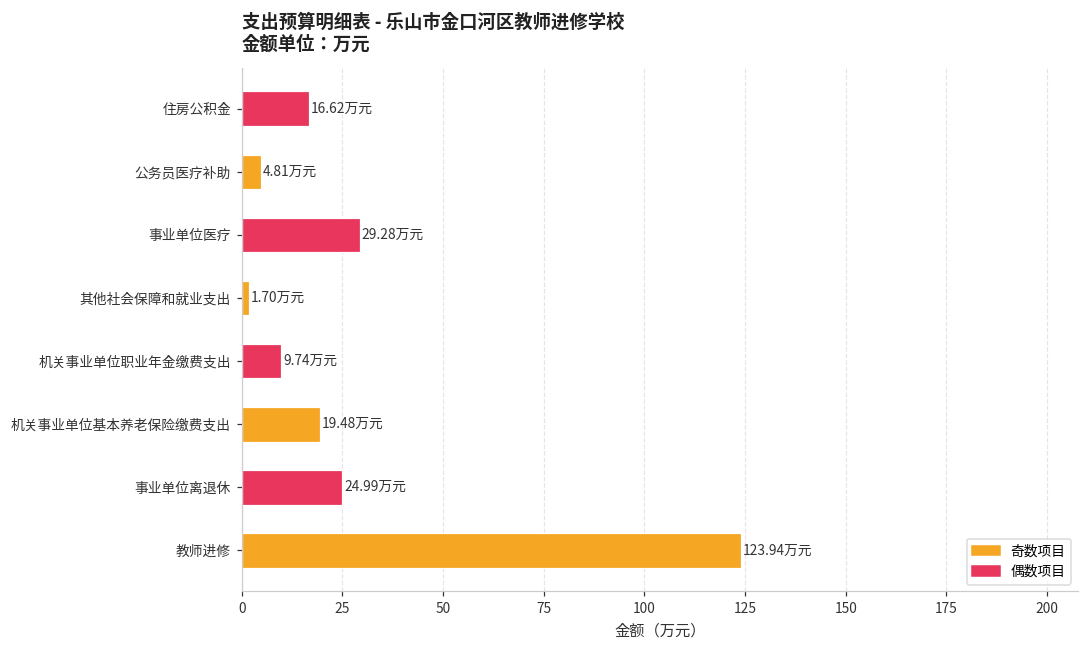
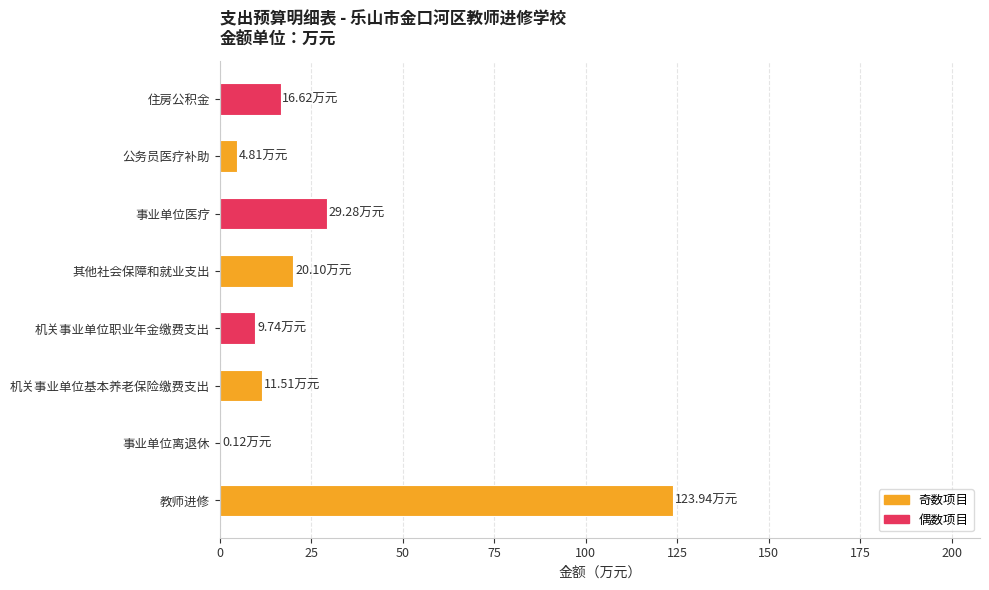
其他社会保障和就业支出: 1.70 -> 20.10
机关事业单位基本养老保险缴费支出: 19.48 -> 11.51
事业单位离退休: 24.99 -> 0.12
